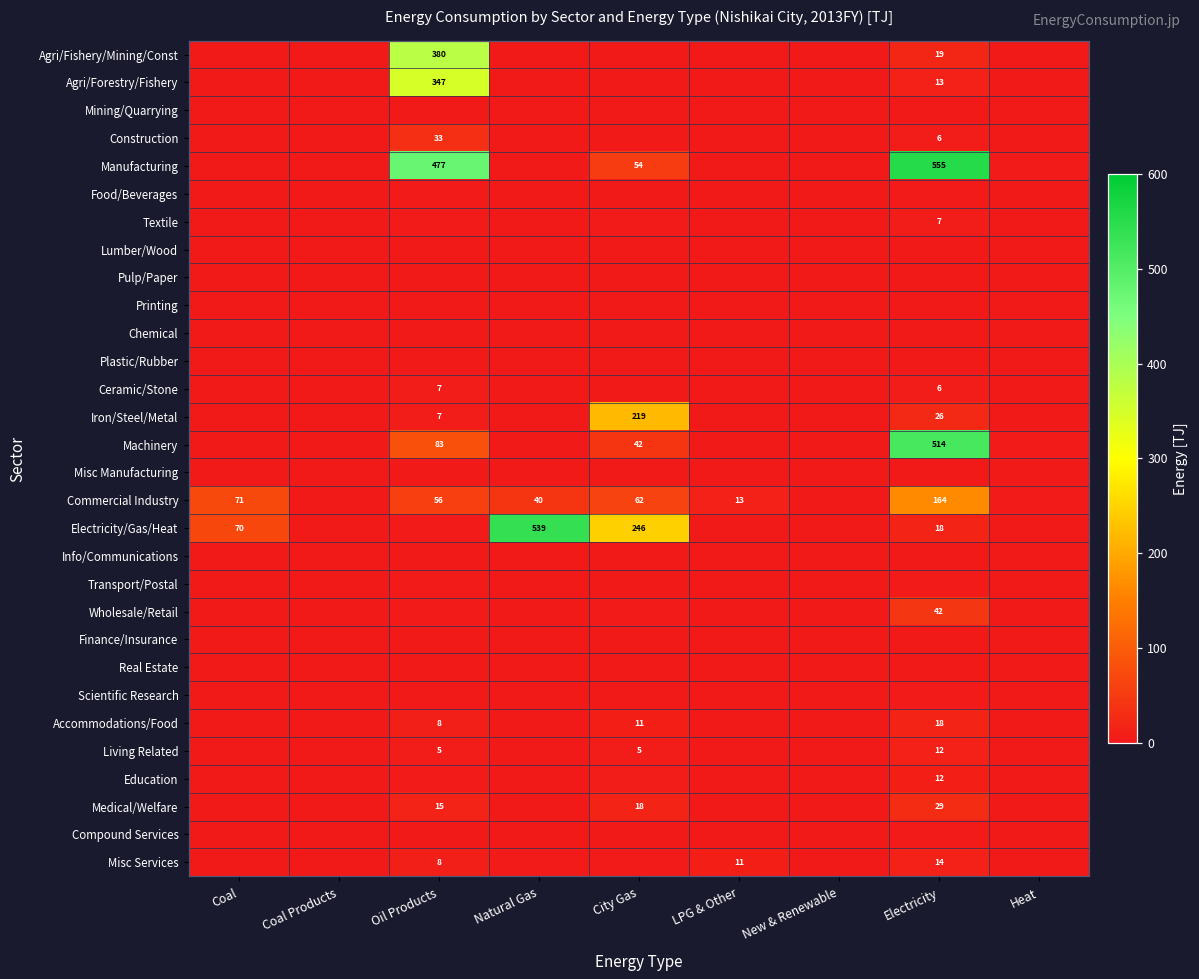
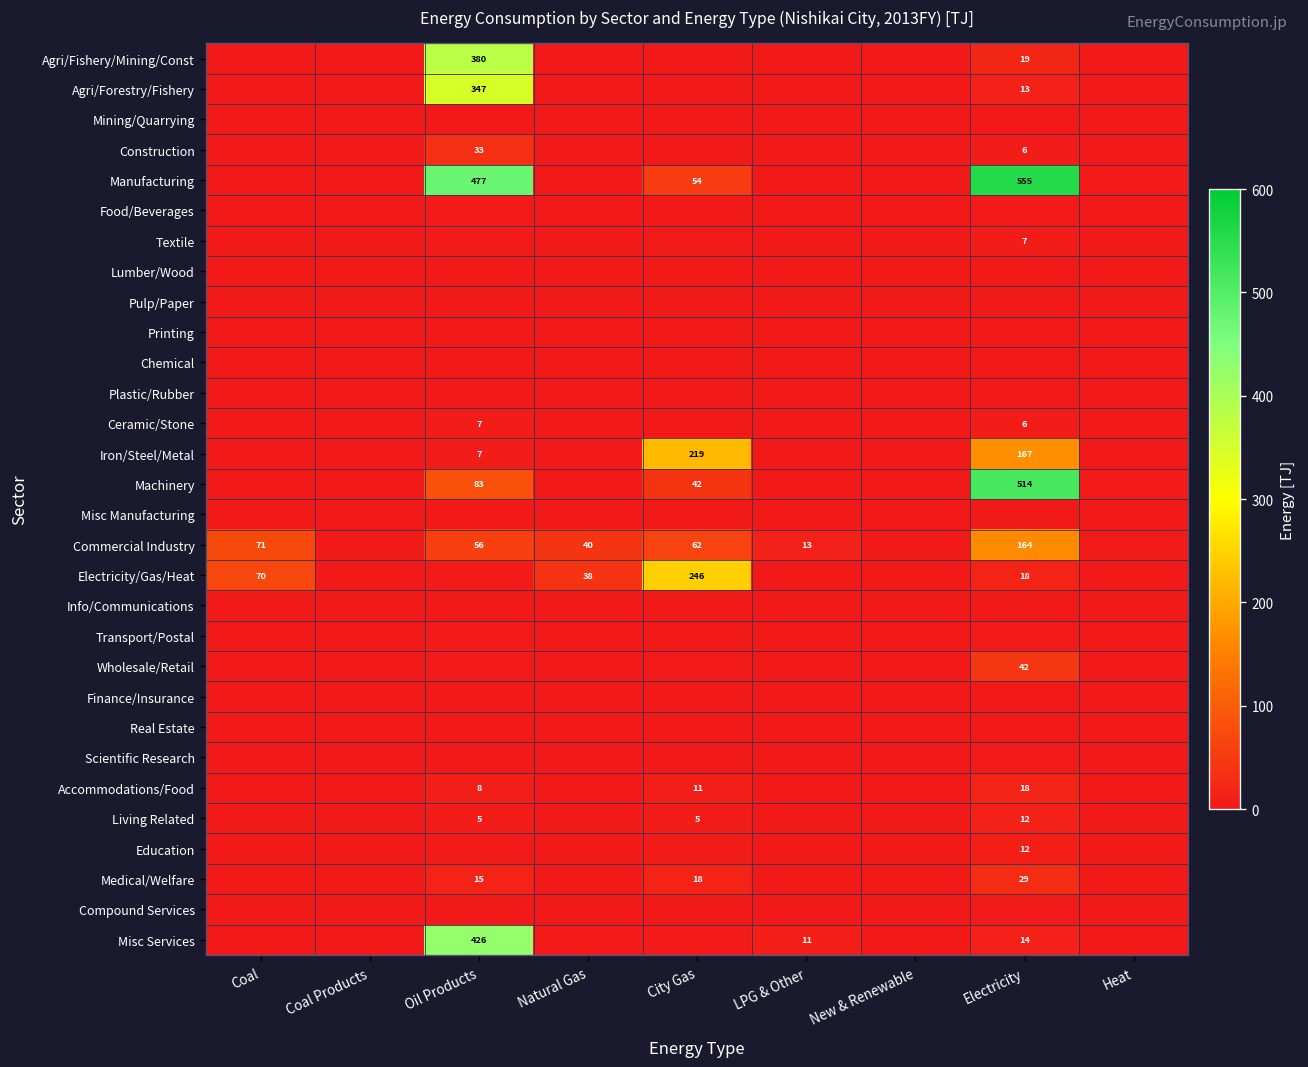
Iron/Steel/Metal, Electricity: 26 -> 167
Electricity/Gas/Heat, Natural Gas: 539 -> 38
Misc Services, Oil Products: 8 -> 426
